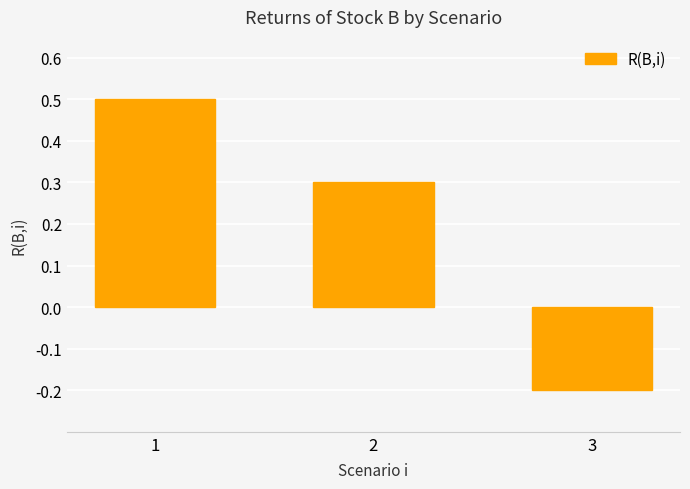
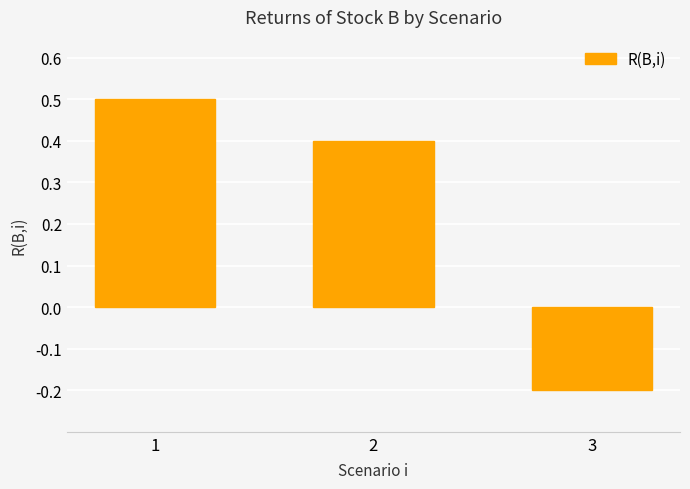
2: 0.3 -> 0.4
